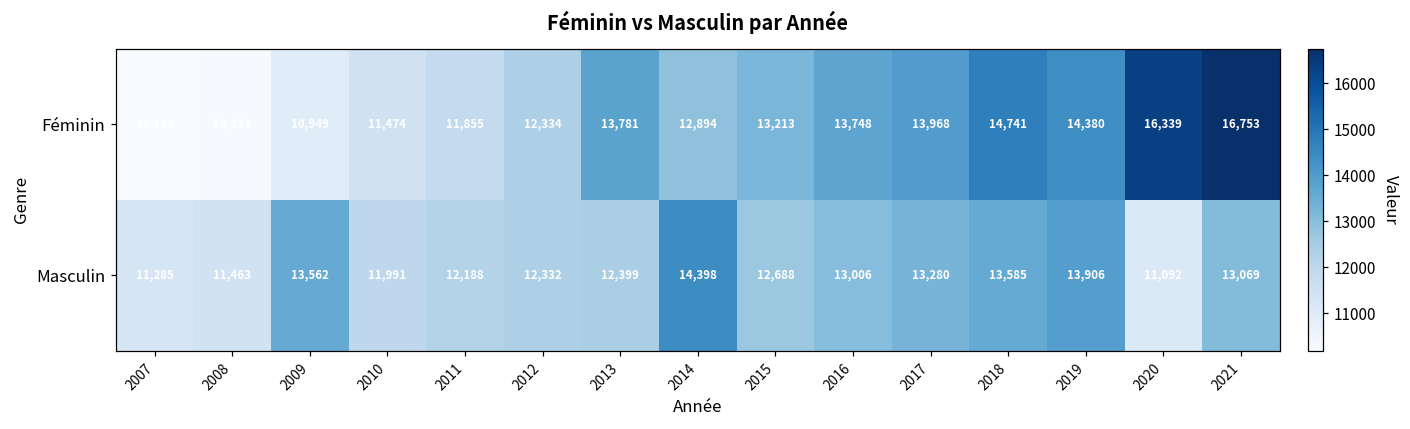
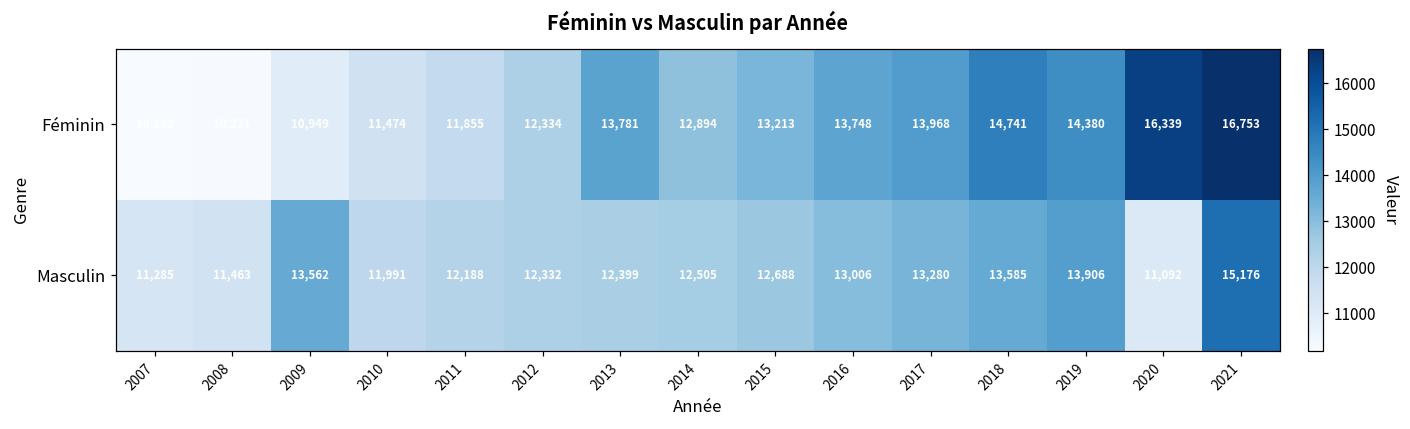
Masculin, 2014: 14,398 -> 12,505
Masculin, 2021: 13,069 -> 15,176
